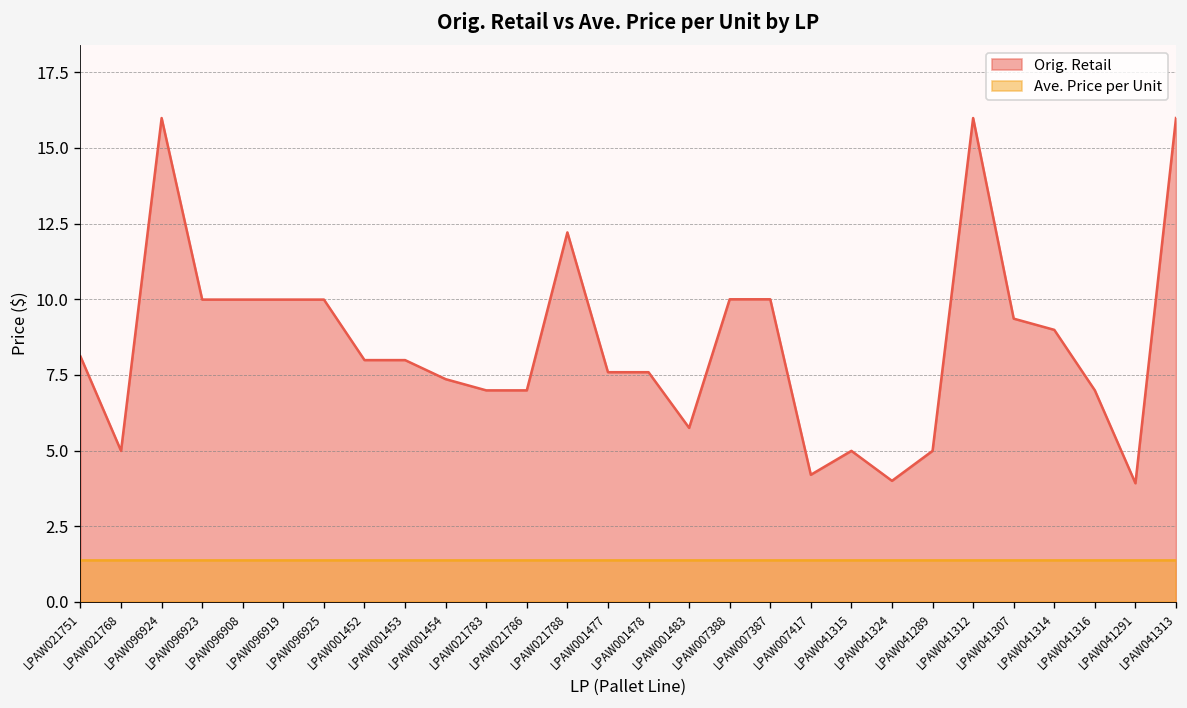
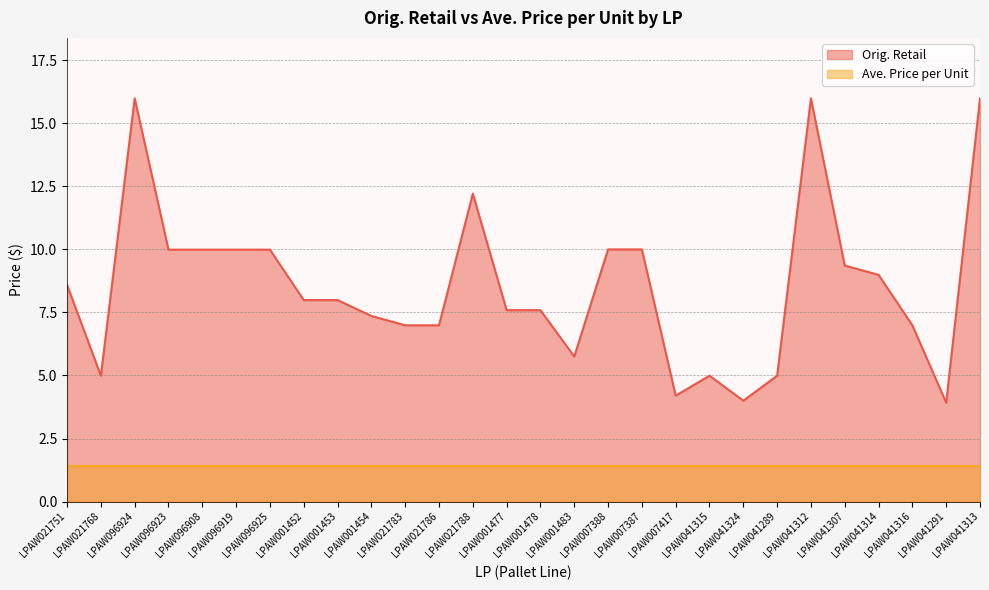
Orig. Retail, LPAW021751: 8.1 -> 8.6
